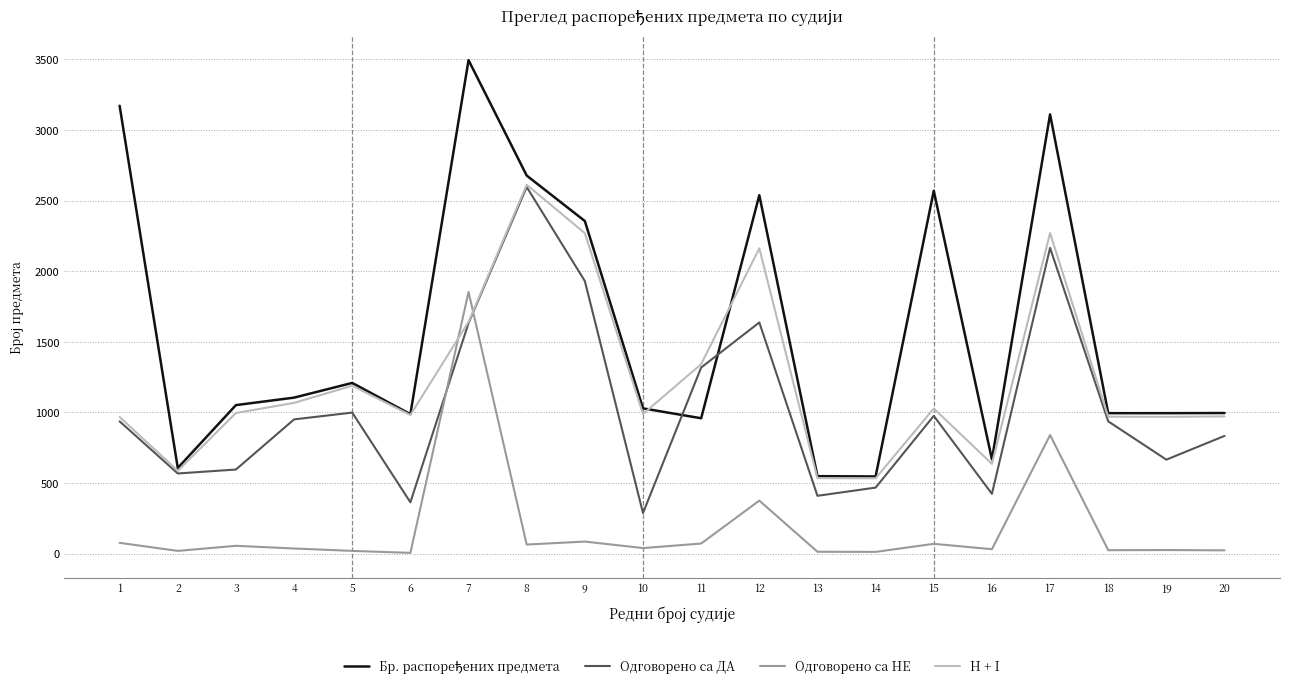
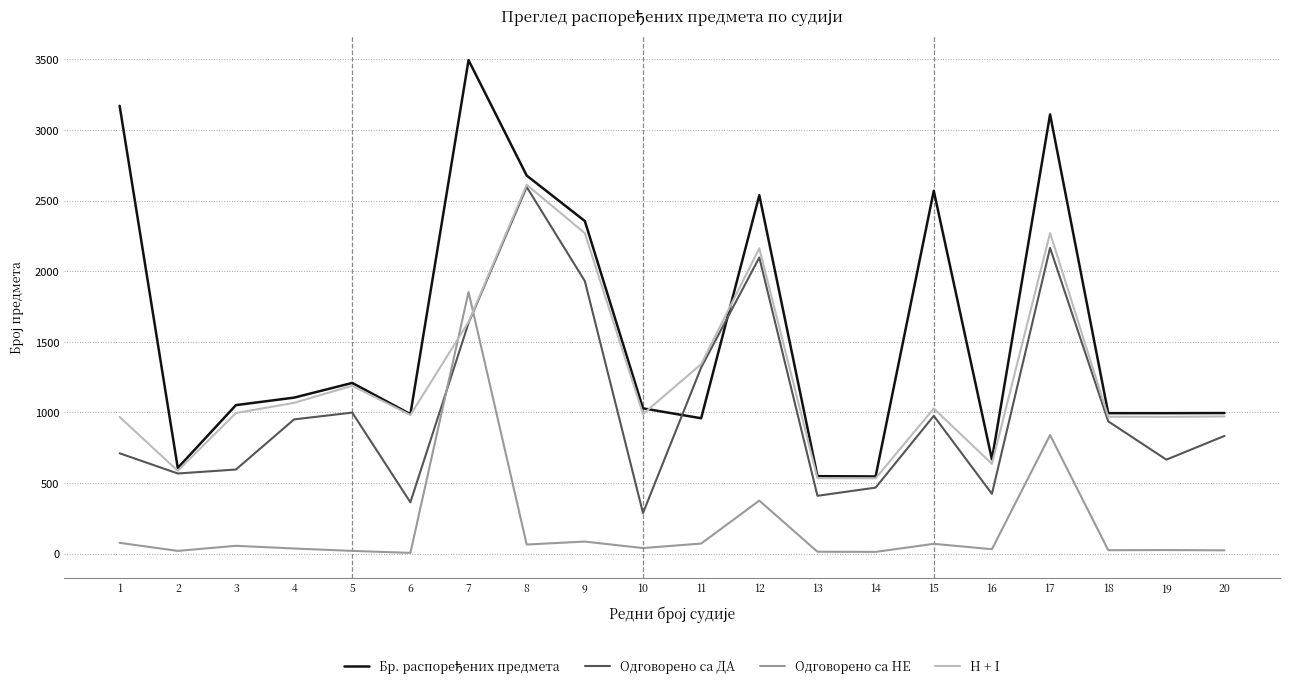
Одговорено са ДА, 1: 940 -> 710
Одговорено са ДА, 12: 1640 -> 2100
